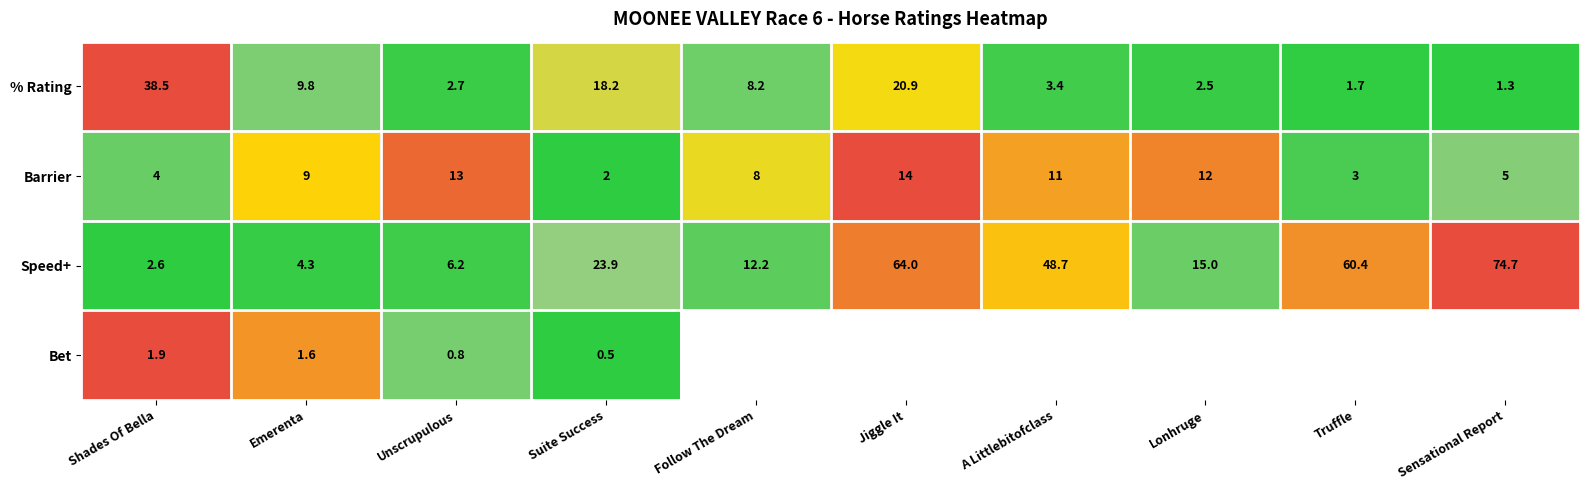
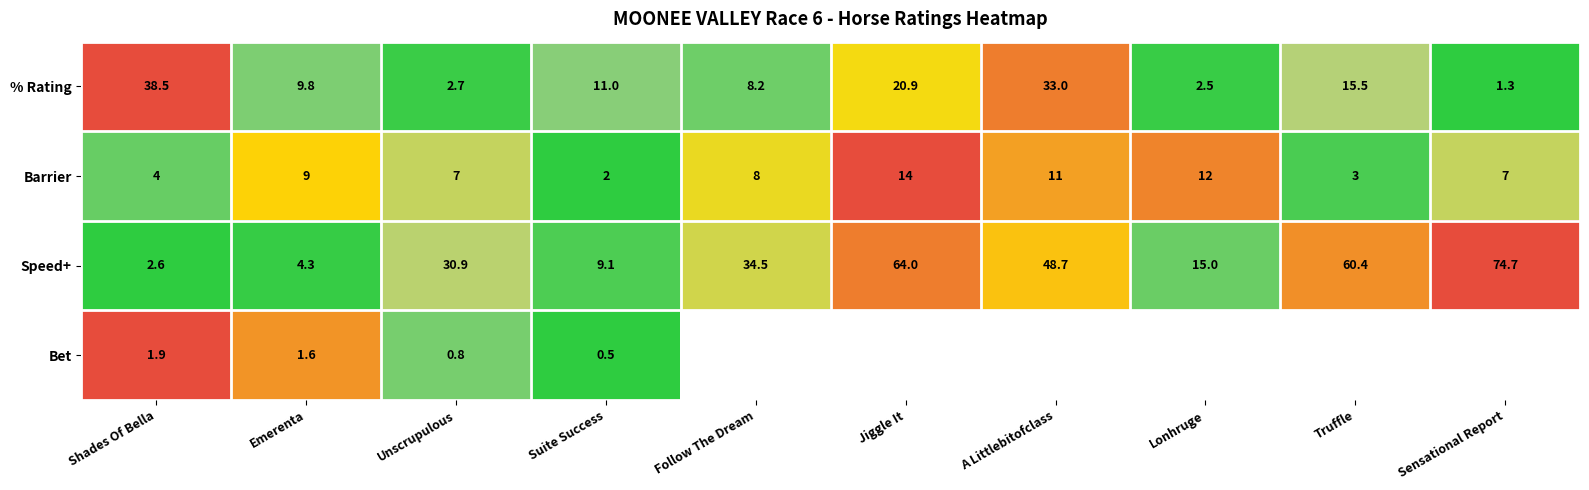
% Rating, Suite Success: 18.2 -> 11.0
% Rating, A Littlebitofclass: 3.4 -> 33.0
% Rating, Truffle: 1.7 -> 15.5
Barrier, Unscrupulous: 13 -> 7
Barrier, Sensational Report: 5 -> 7
Speed+, Unscrupulous: 6.2 -> 30.9
Speed+, Suite Success: 23.9 -> 9.1
Speed+, Follow The Dream: 12.2 -> 34.5
